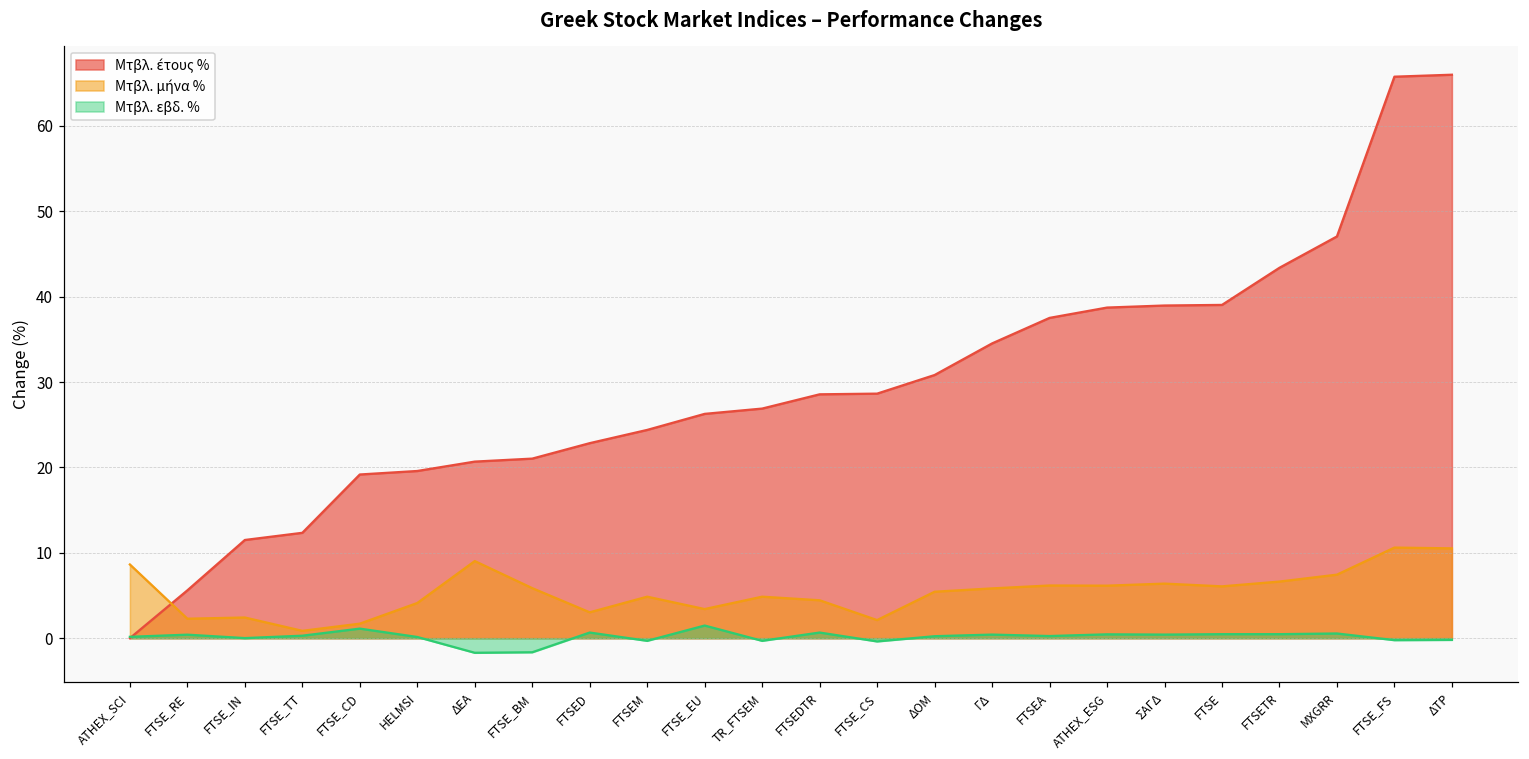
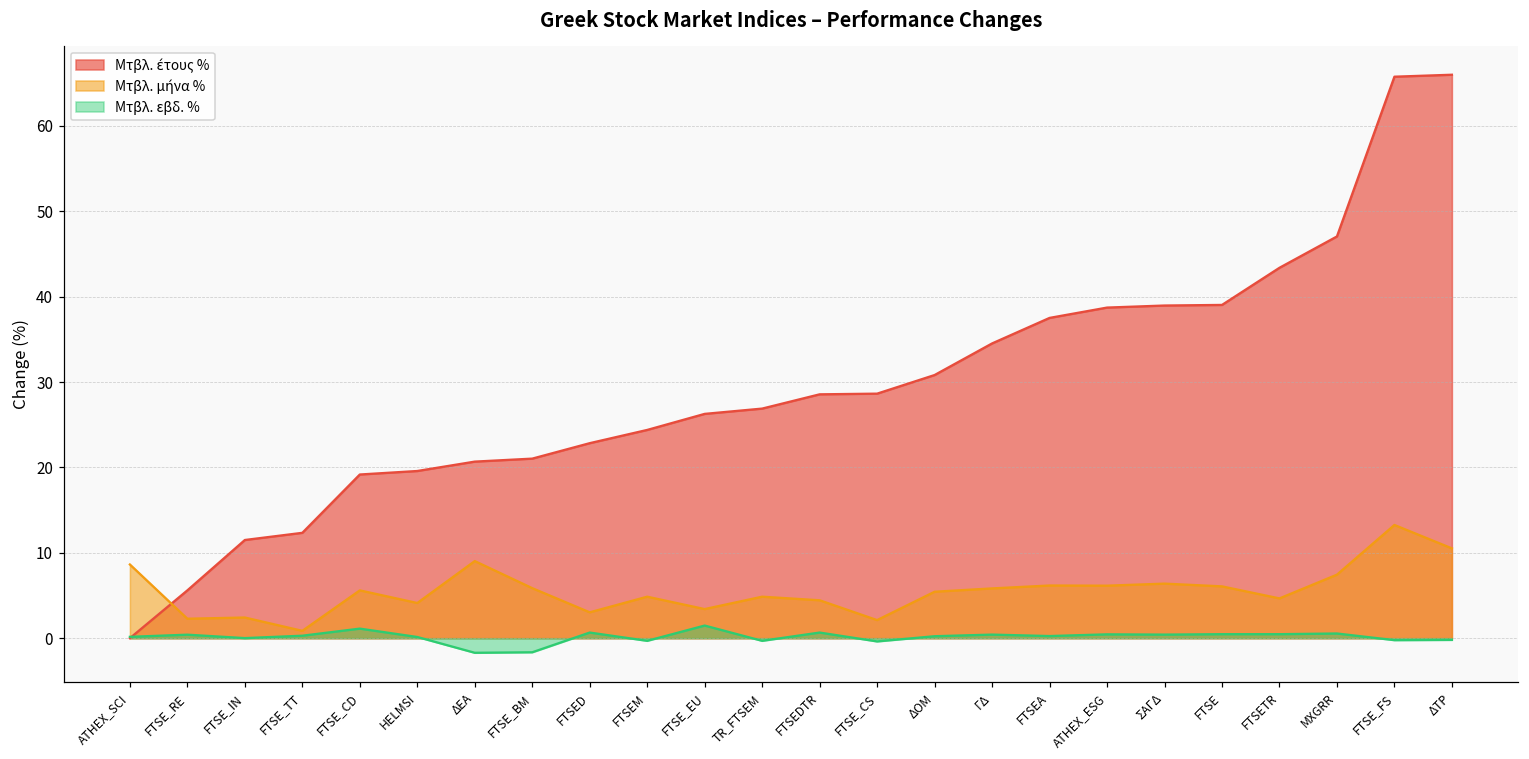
Μτβλ. μήνα %, FTSE_CD: 2 -> 6
Μτβλ. μήνα %, FTSETR: 7 -> 5
Μτβλ. μήνα %, FTSE_FS: 11 -> 13
